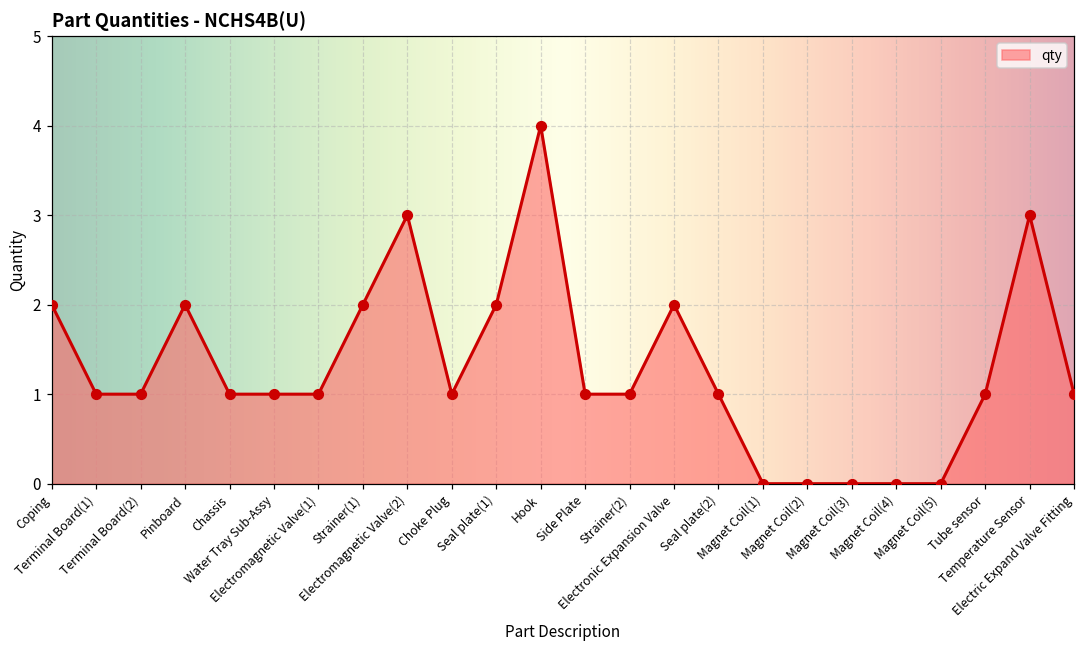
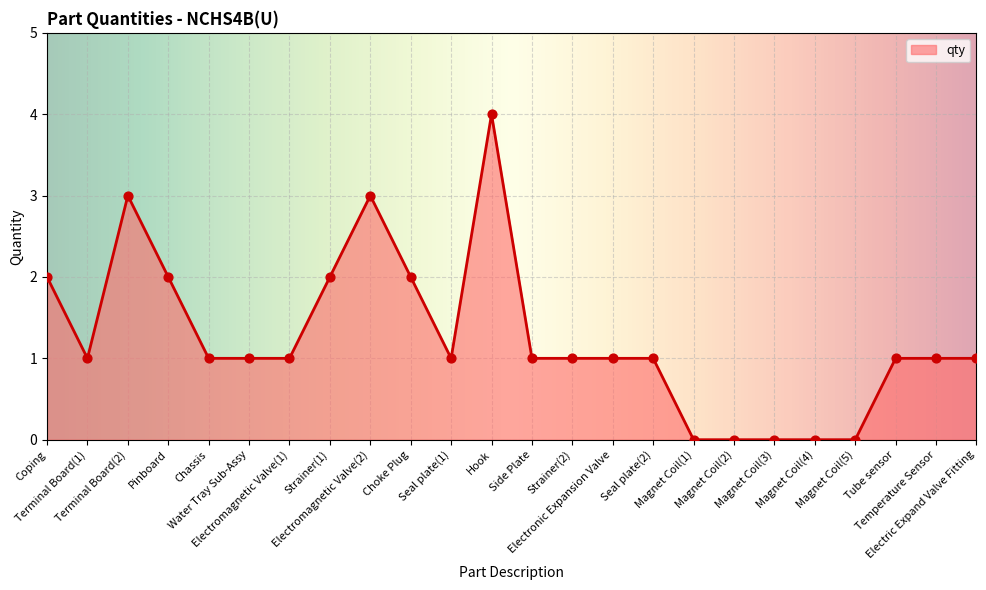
Terminal Board(2): 1 -> 3
Choke Plug: 1 -> 2
Seal plate(1): 2 -> 1
Electronic Expansion Valve: 2 -> 1
Temperature Sensor: 3 -> 1
